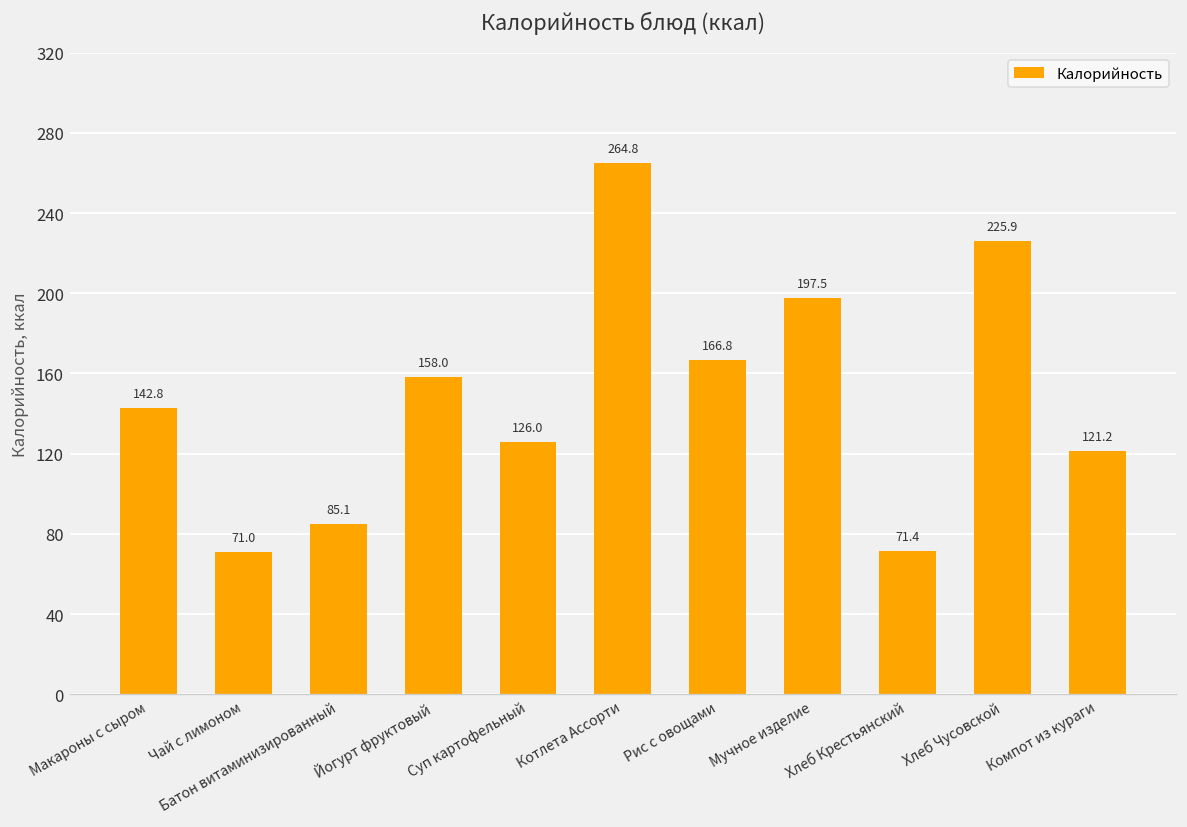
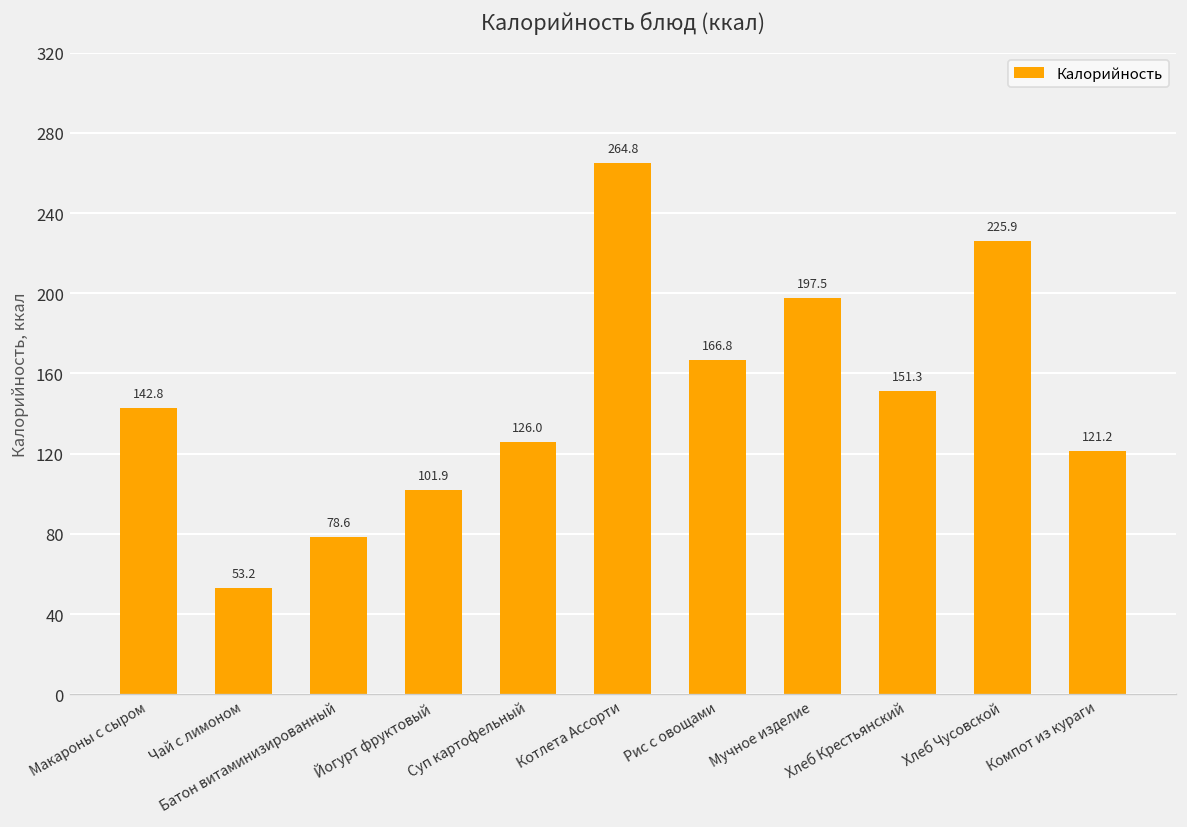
Чай с лимоном: 71.0 -> 53.2
Батон витаминизированный: 85.1 -> 78.6
Йогурт фруктовый: 158.0 -> 101.9
Хлеб Крестьянский: 71.4 -> 151.3
